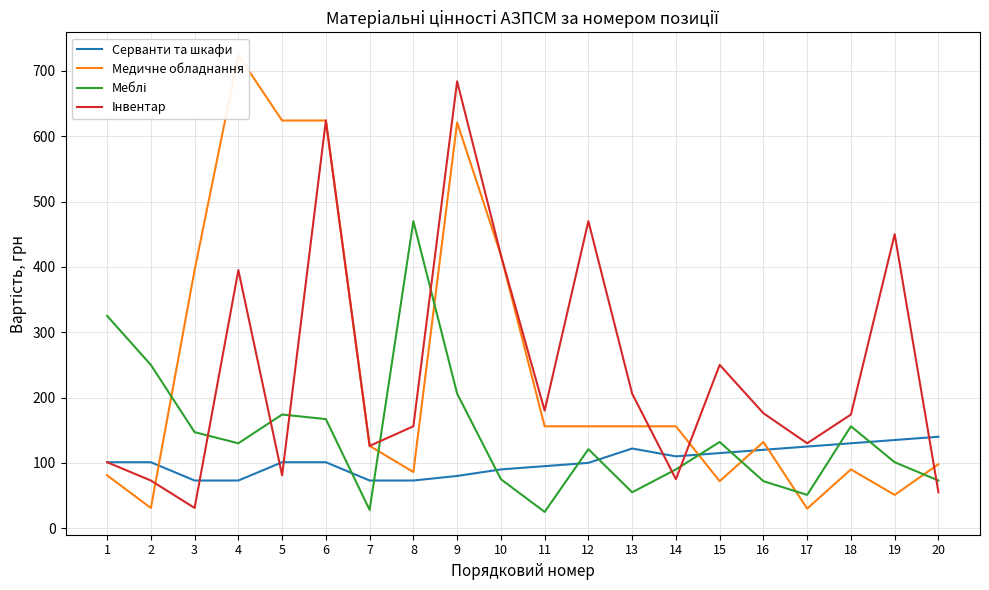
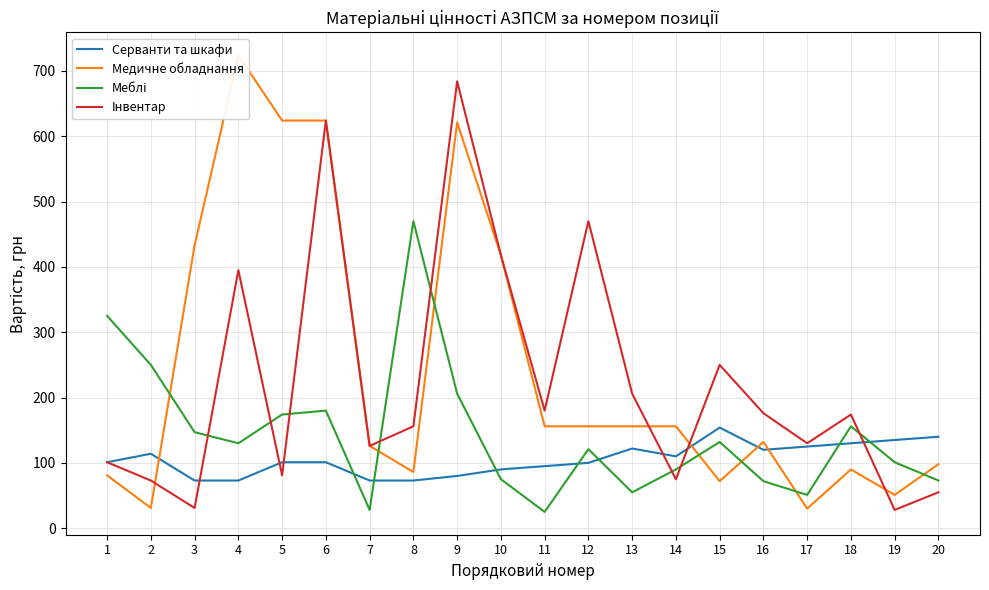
Серванти та шкафи, 2: 100 -> 110
Медичне обладнання, 3: 400 -> 430
Меблі, 6: 170 -> 180
Серванти та шкафи, 15: 120 -> 150
Інвентар, 19: 450 -> 30
